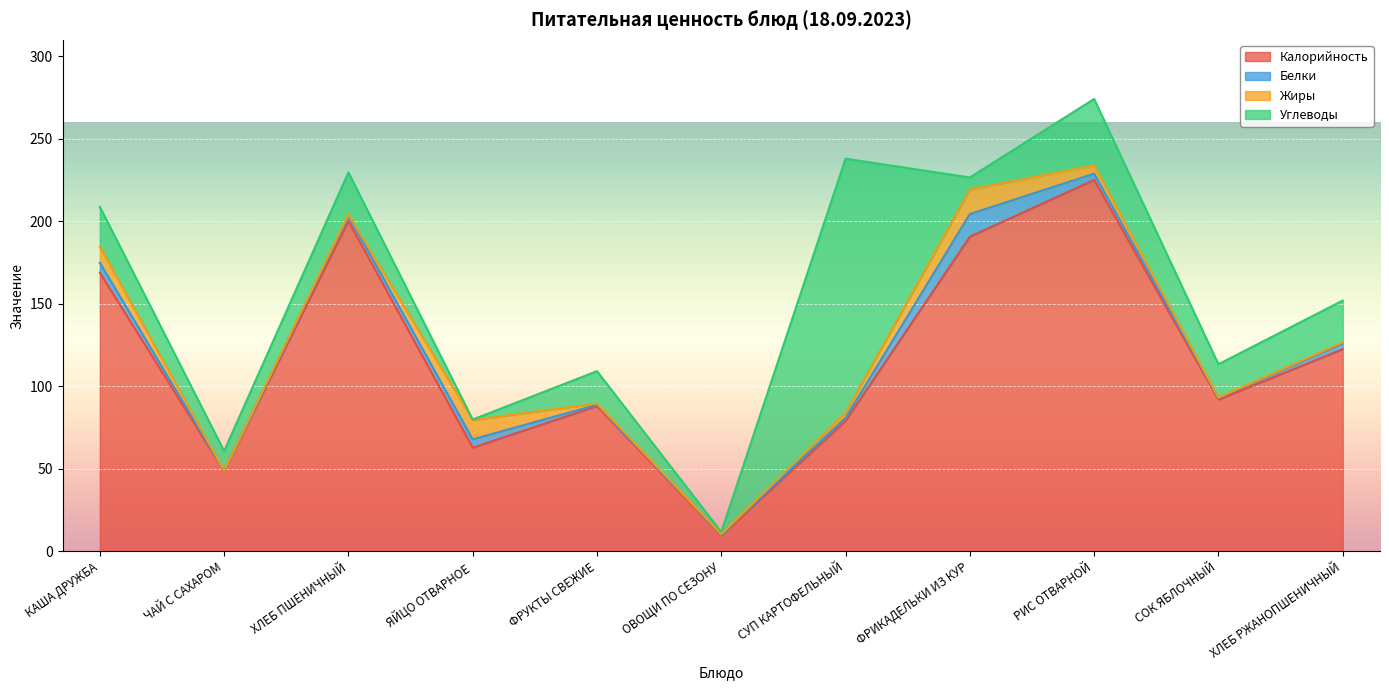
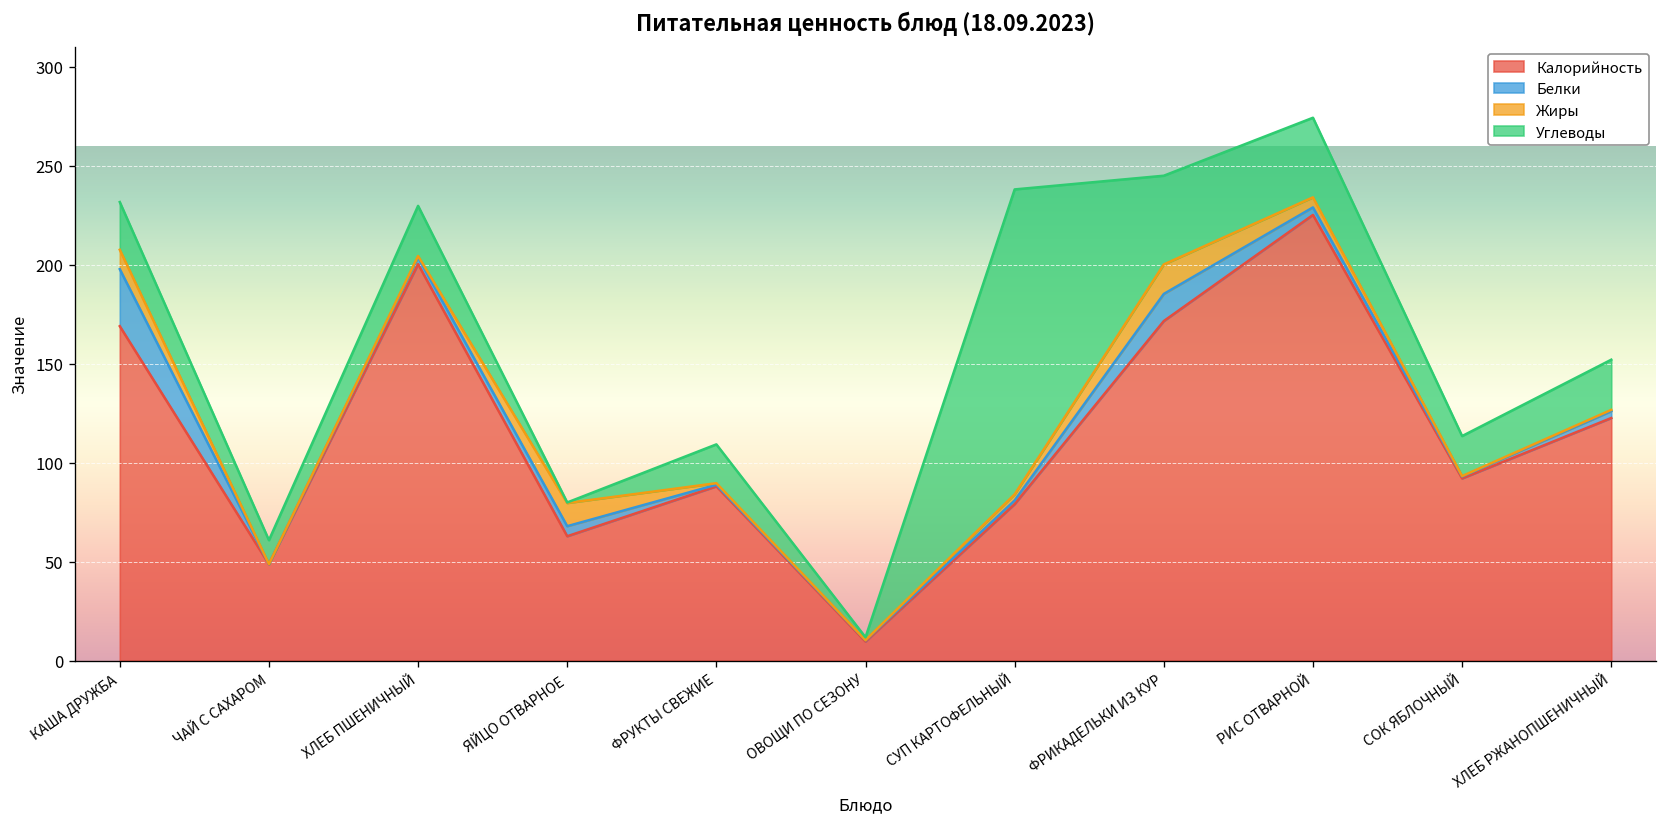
Белки, КАША ДРУЖБА: 6 -> 29
Калорийность, ФРИКАДЕЛЬКИ ИЗ КУР: 191 -> 172
Углеводы, ФРИКАДЕЛЬКИ ИЗ КУР: 7 -> 45
